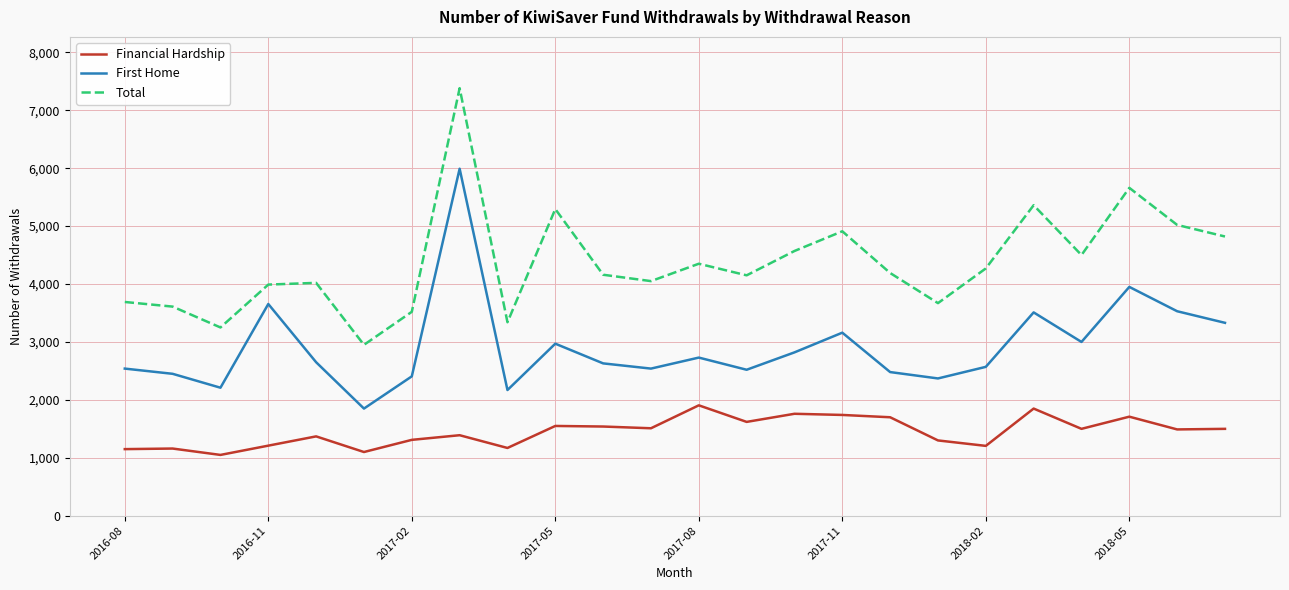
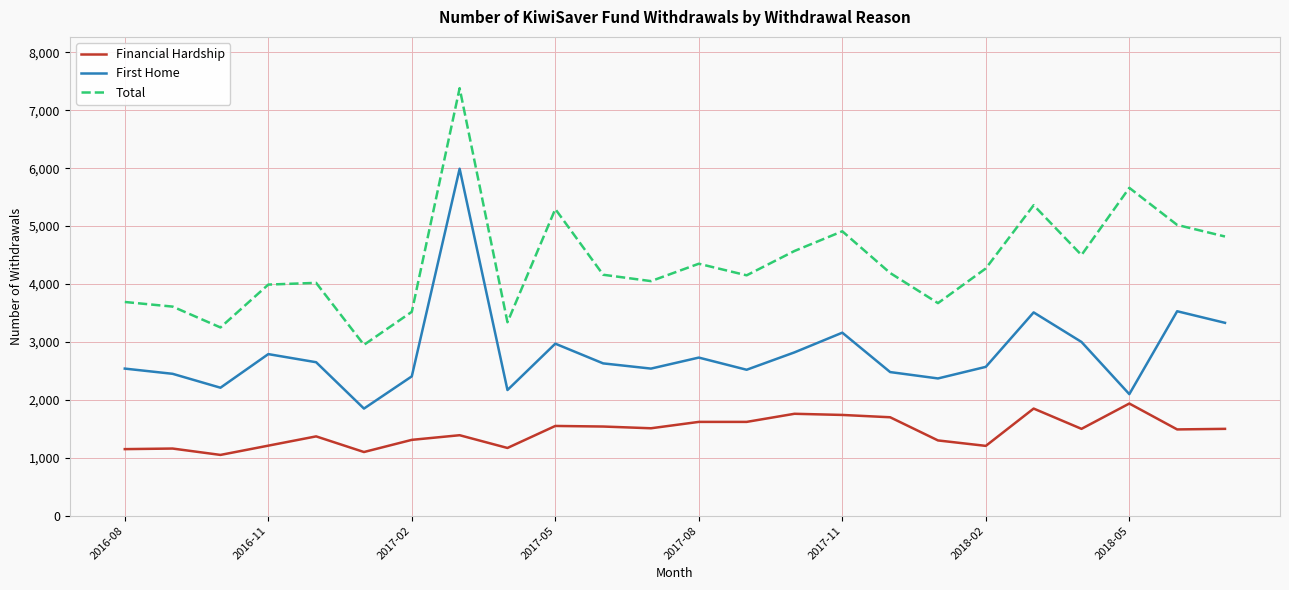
First Home, 2016-11: 3,700 -> 2,800
Financial Hardship, 2017-08: 1,900 -> 1,600
Financial Hardship, 2018-05: 1,700 -> 1,900
First Home, 2018-05: 4,000 -> 2,100
